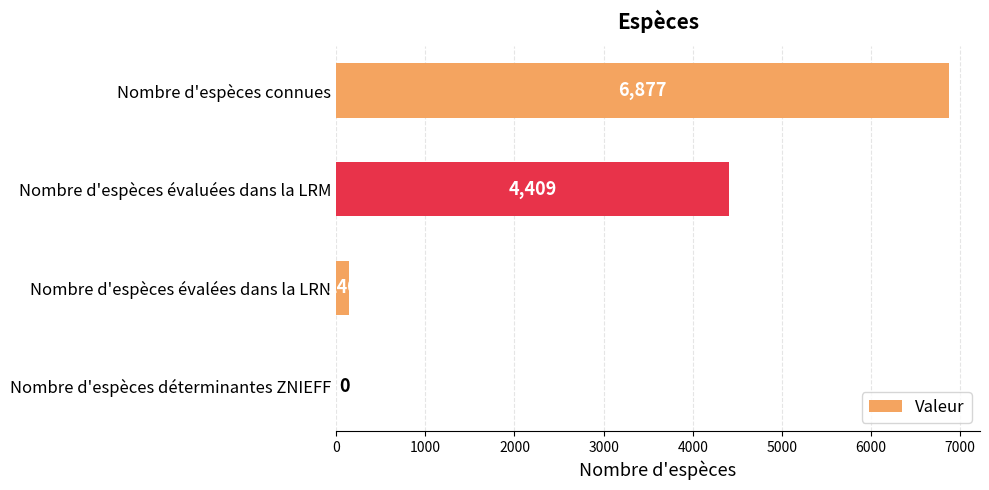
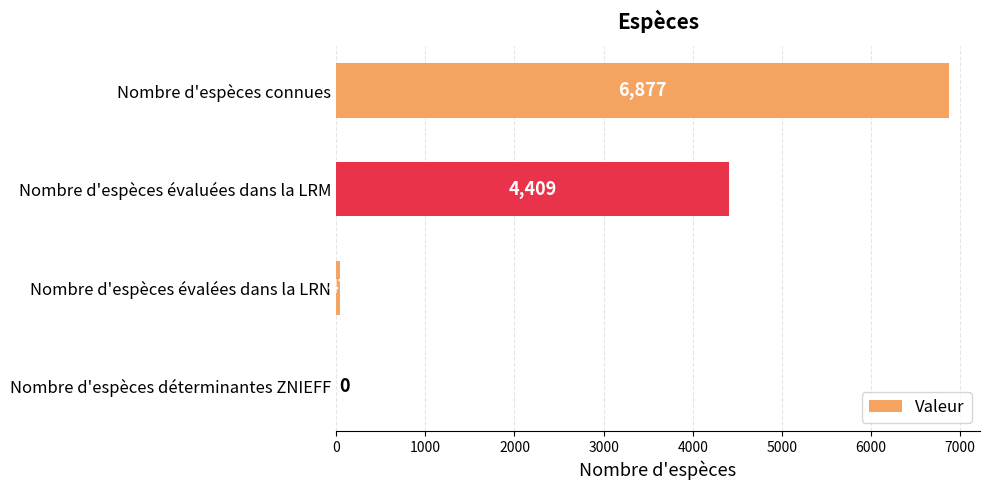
Nombre d'espèces évalées dans la LRN: 100 -> 0
